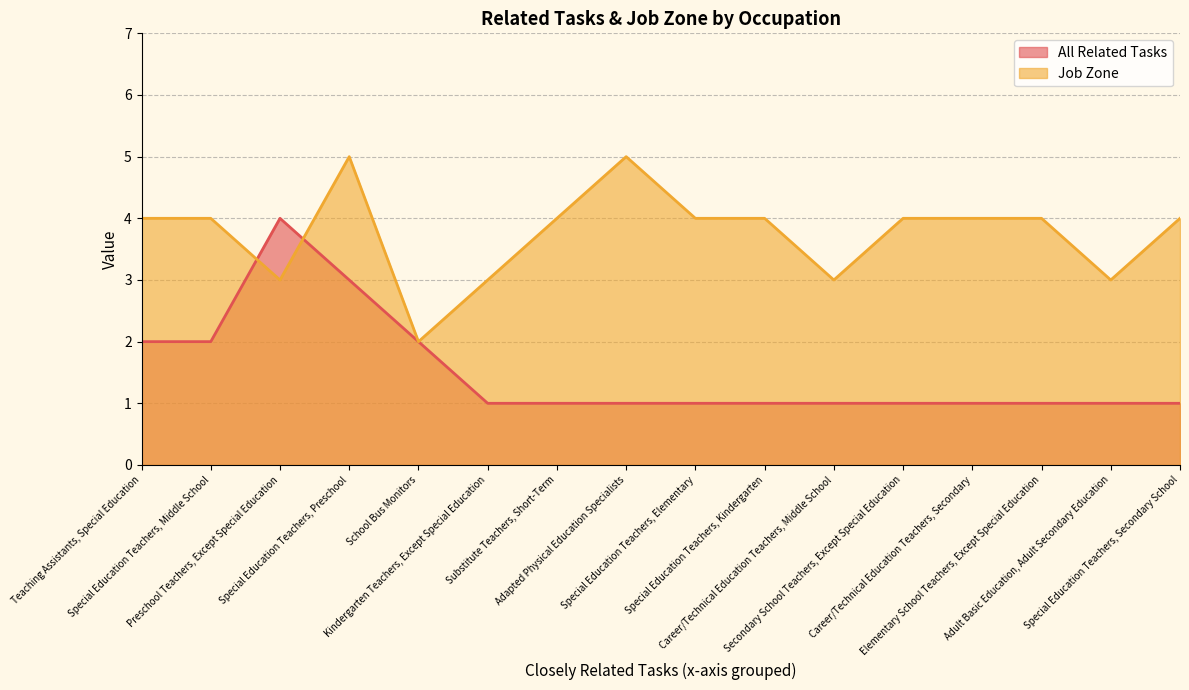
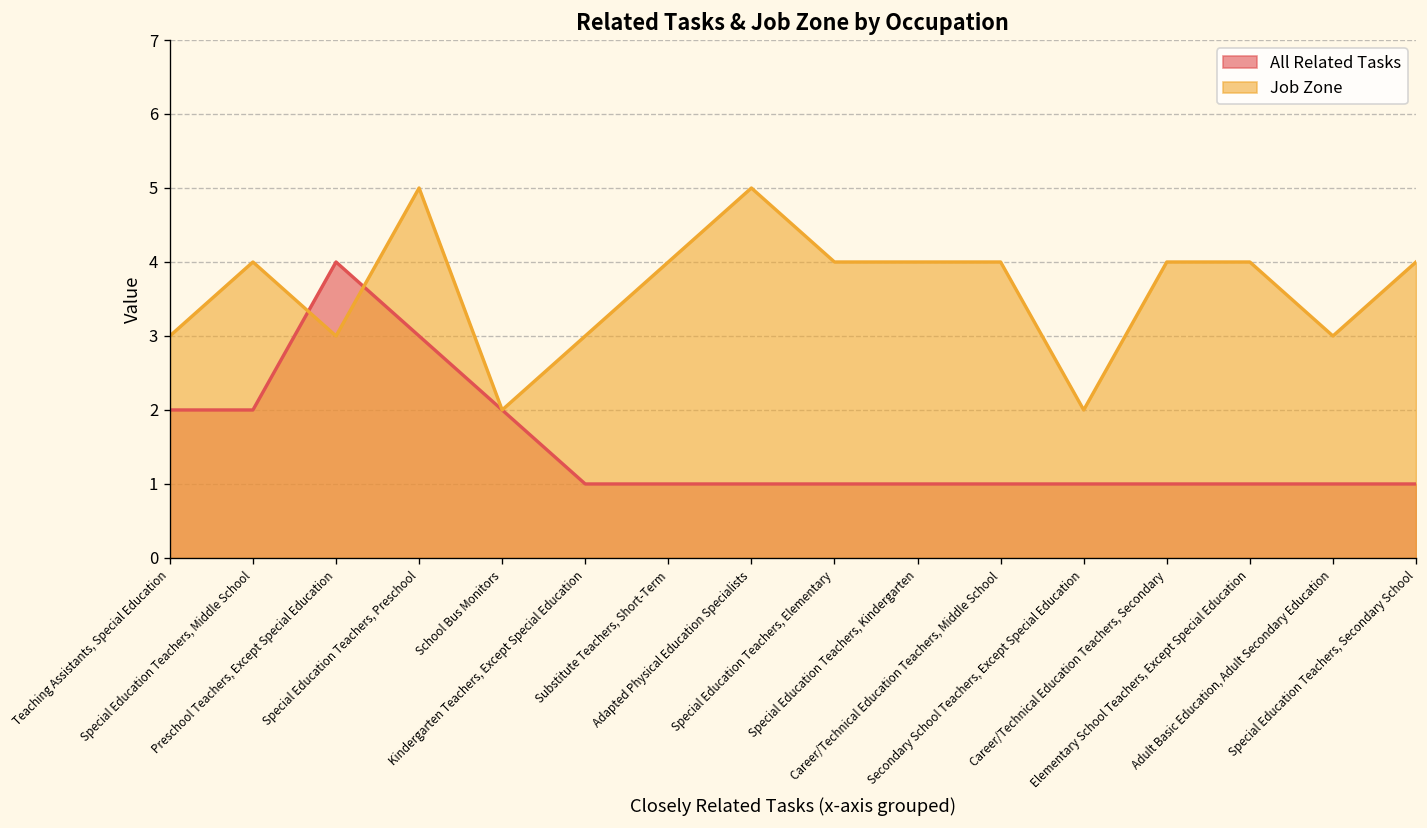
Job Zone, Teaching Assistants, Special Education: 4 -> 3
Job Zone, Career/Technical Education Teachers, Middle School: 3 -> 4
Job Zone, Secondary School Teachers, Except Special Education: 4 -> 2
